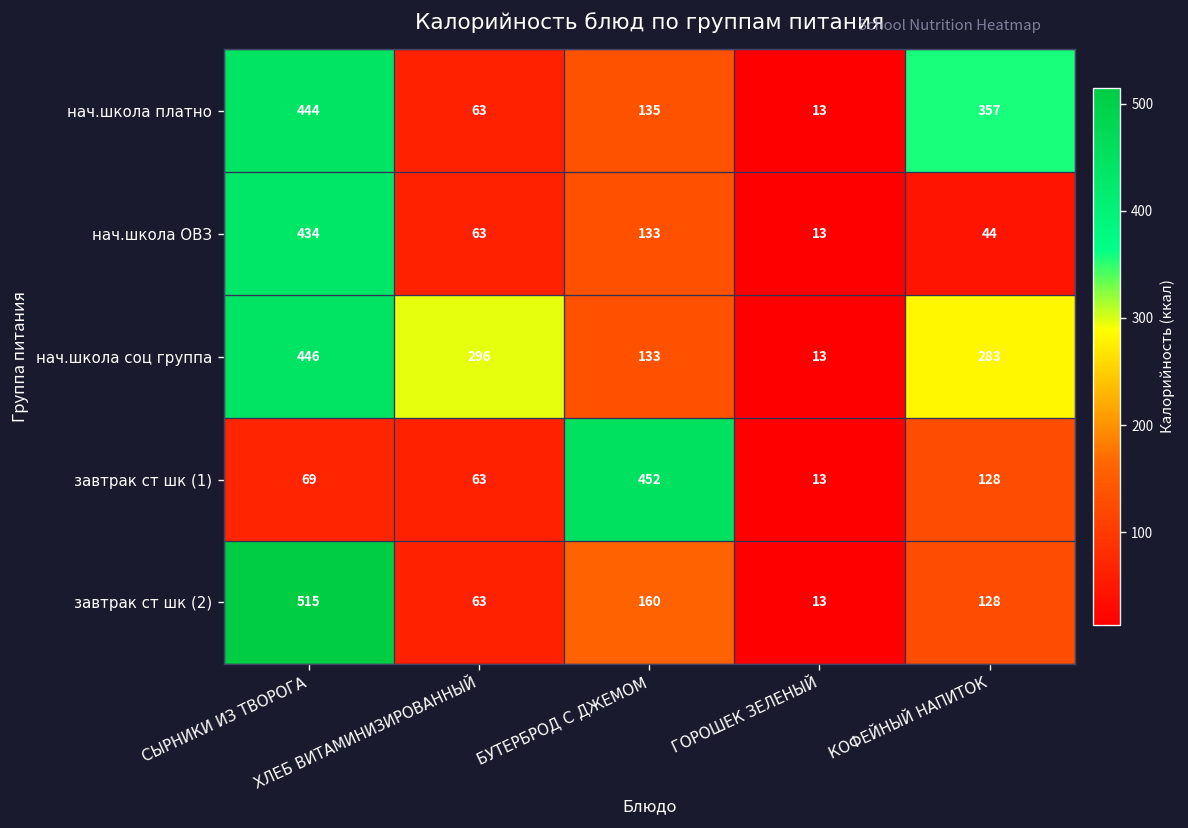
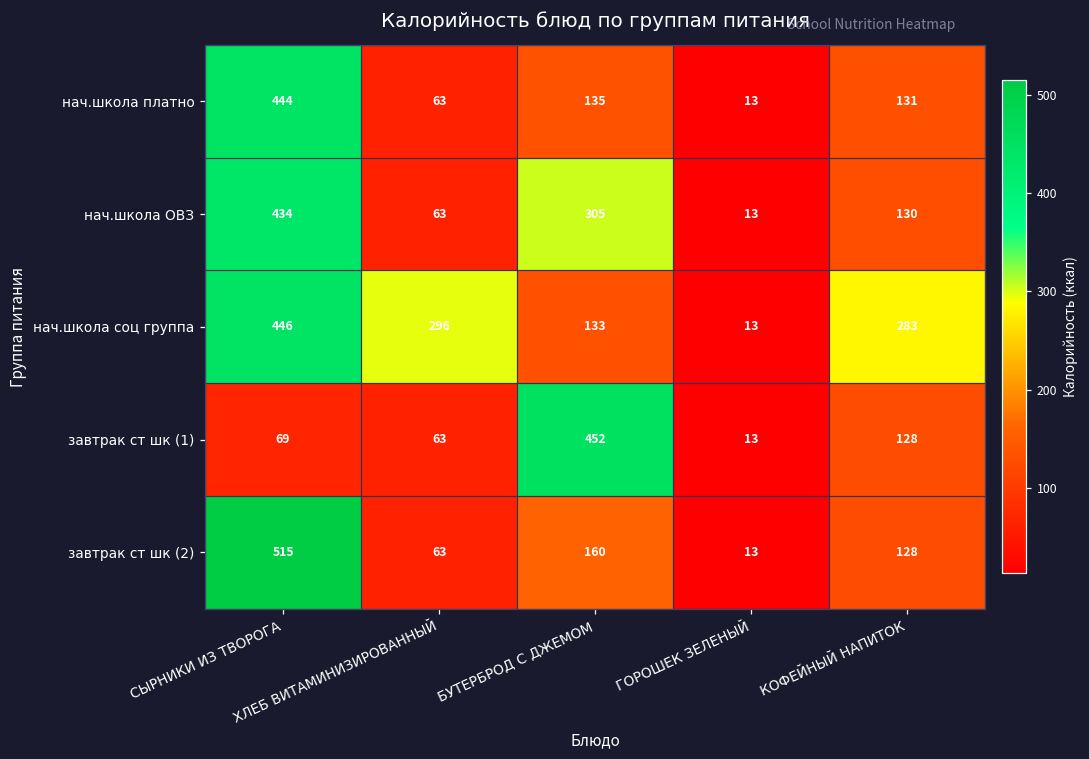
нач.школа платно, КОФЕЙНЫЙ НАПИТОК: 357 -> 131
нач.школа ОВЗ, БУТЕРБРОД С ДЖЕМОМ: 133 -> 305
нач.школа ОВЗ, КОФЕЙНЫЙ НАПИТОК: 44 -> 130
